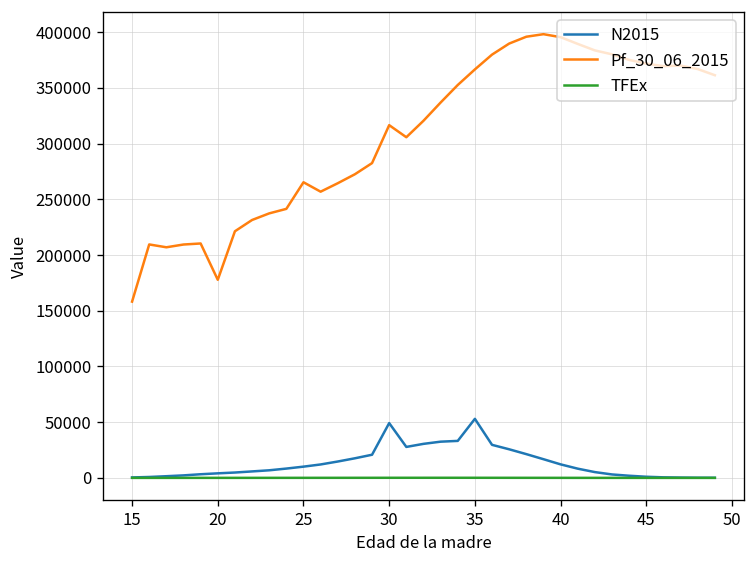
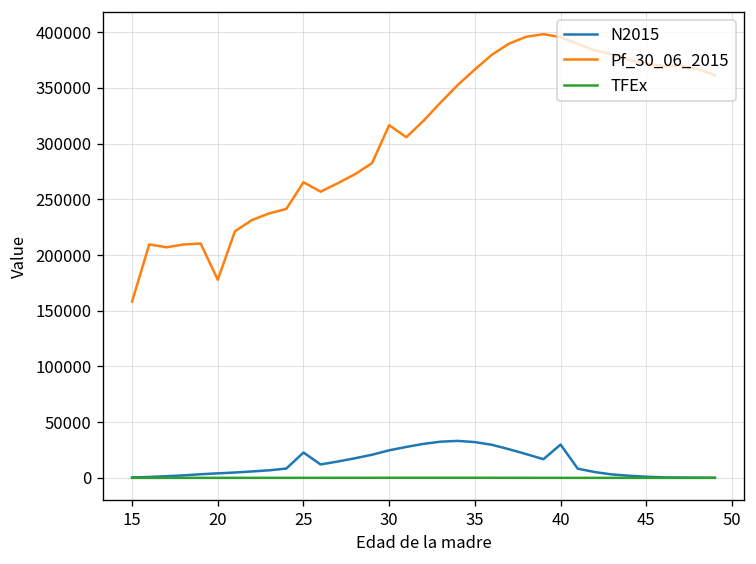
N2015, 25: 10000 -> 20000
N2015, 30: 50000 -> 20000
N2015, 35: 50000 -> 30000
N2015, 40: 10000 -> 30000
